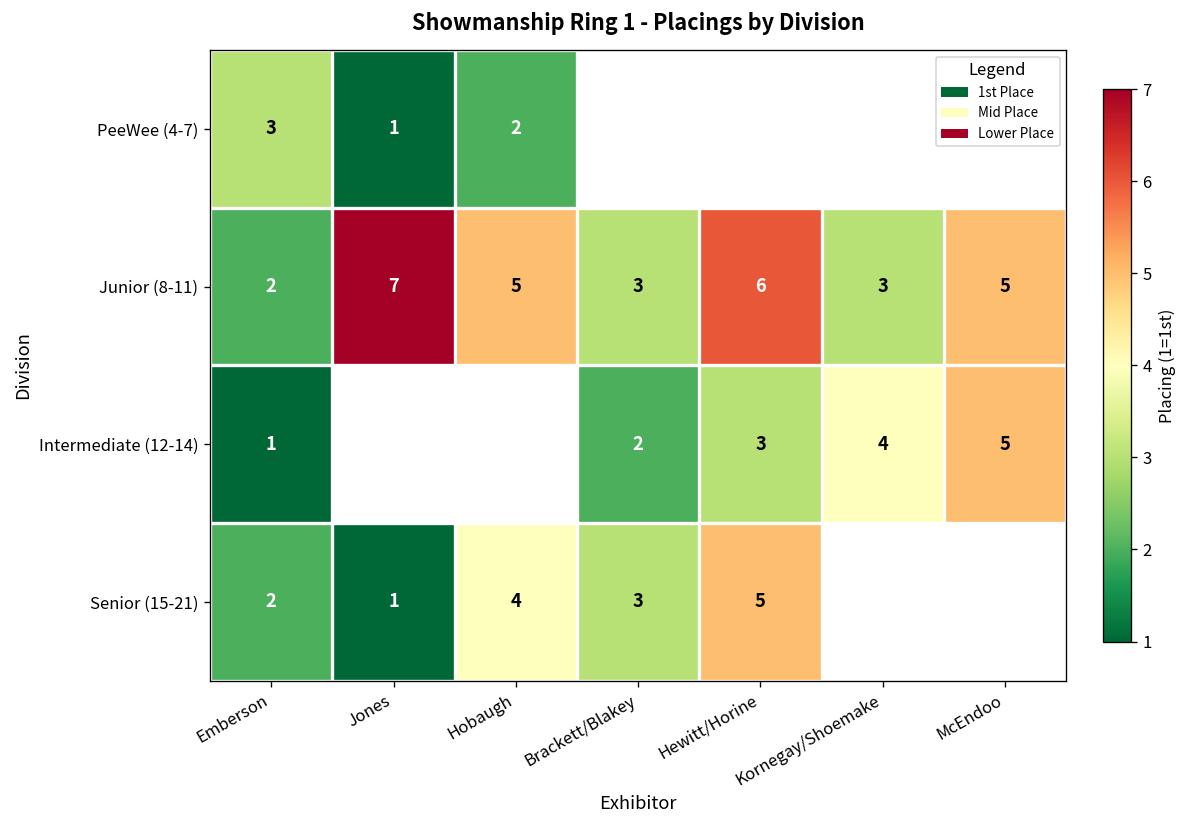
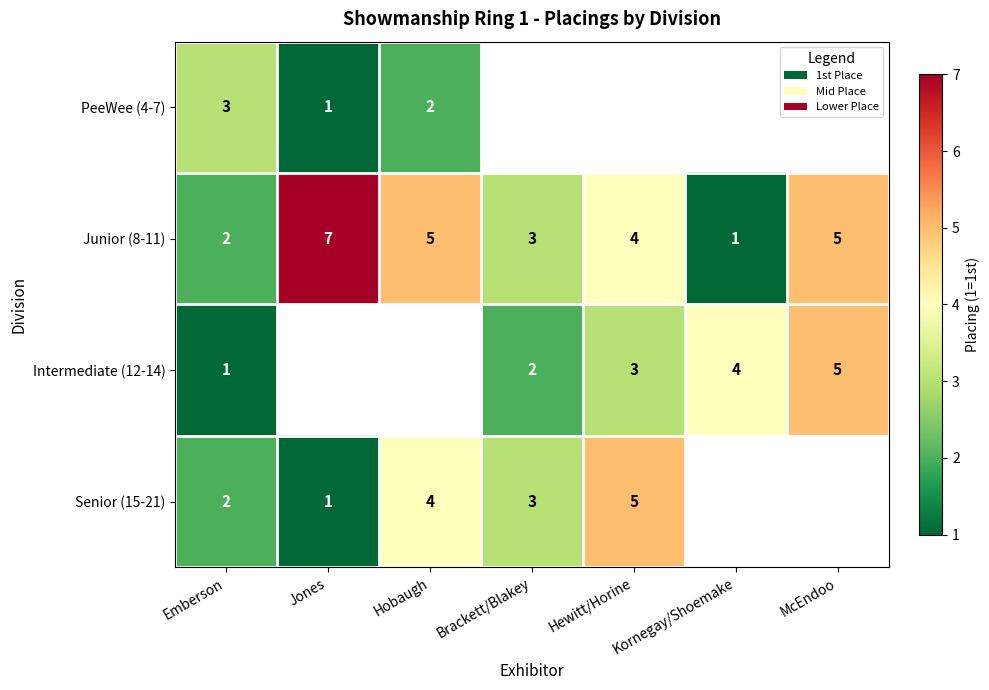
Junior (8-11), Hewitt/Horine: 6 -> 4
Junior (8-11), Kornegay/Shoemake: 3 -> 1
